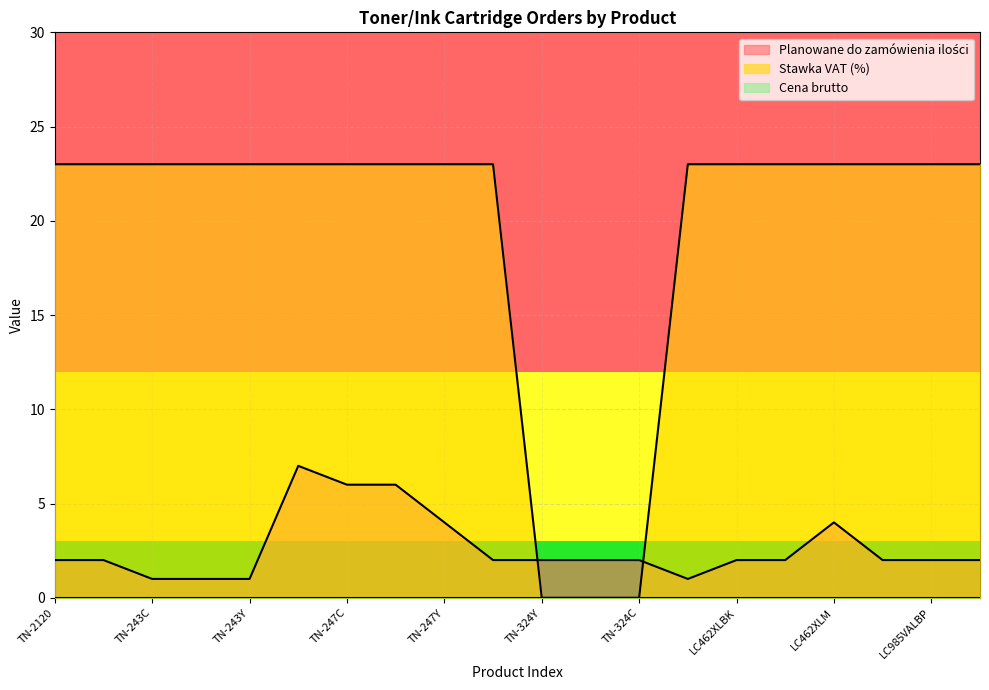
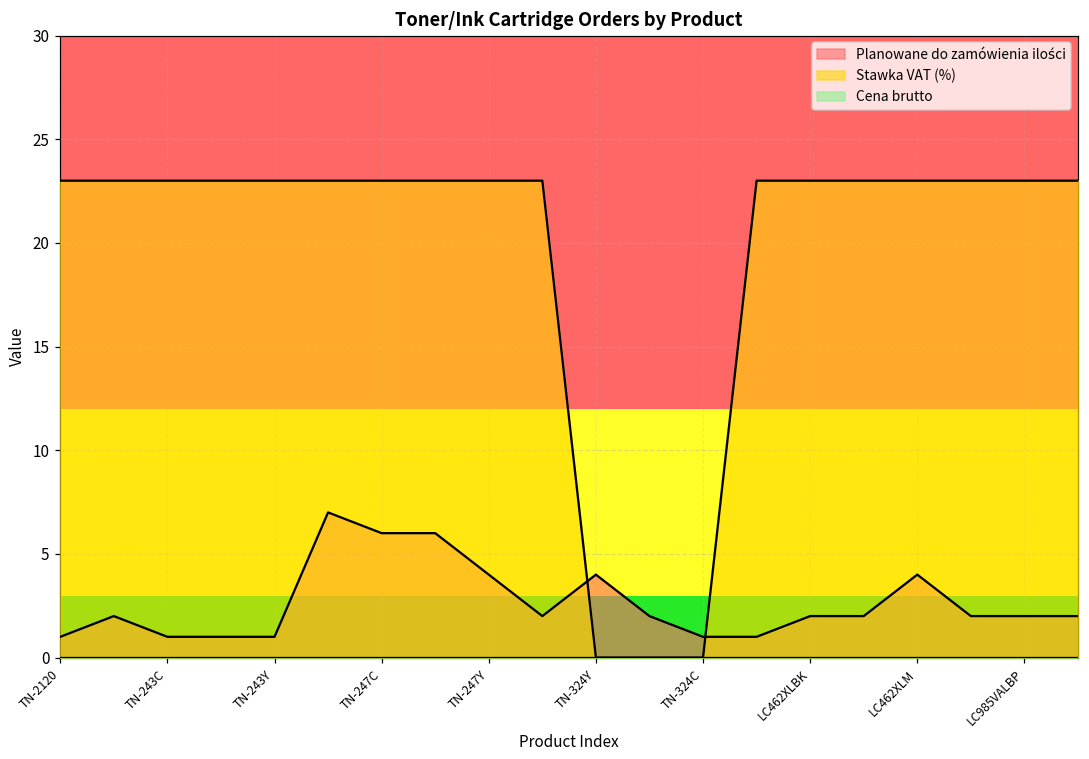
Planowane do zamówienia ilości, TN-2120: 2 -> 1
Planowane do zamówienia ilości, TN-324Y: 2 -> 4
Planowane do zamówienia ilości, TN-324C: 2 -> 1
